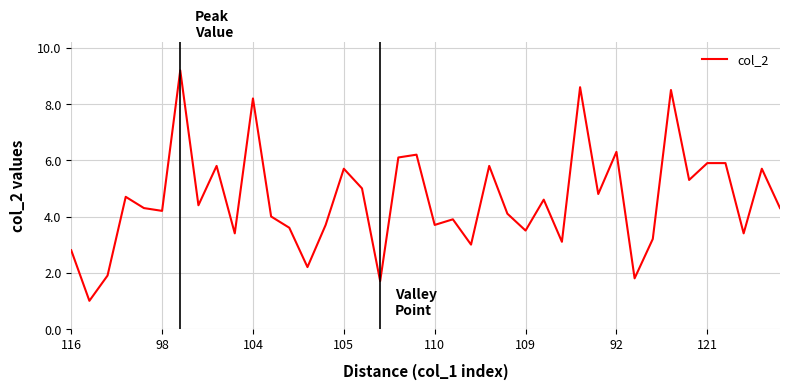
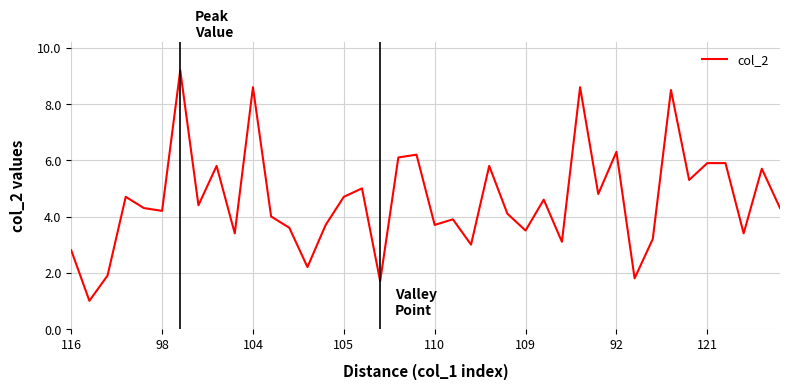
104: 8.2 -> 8.6
105: 5.7 -> 4.7
